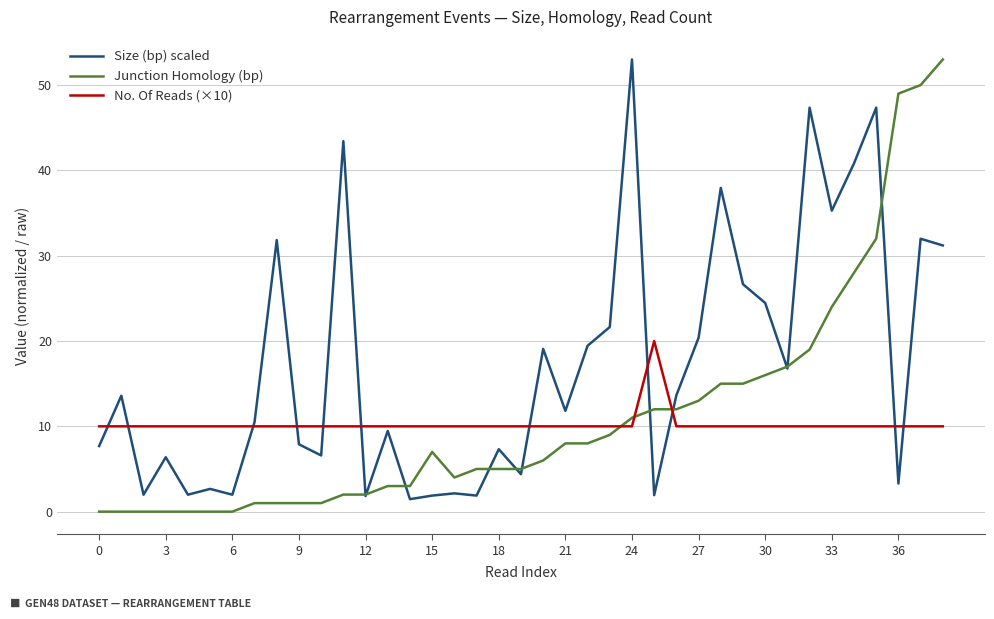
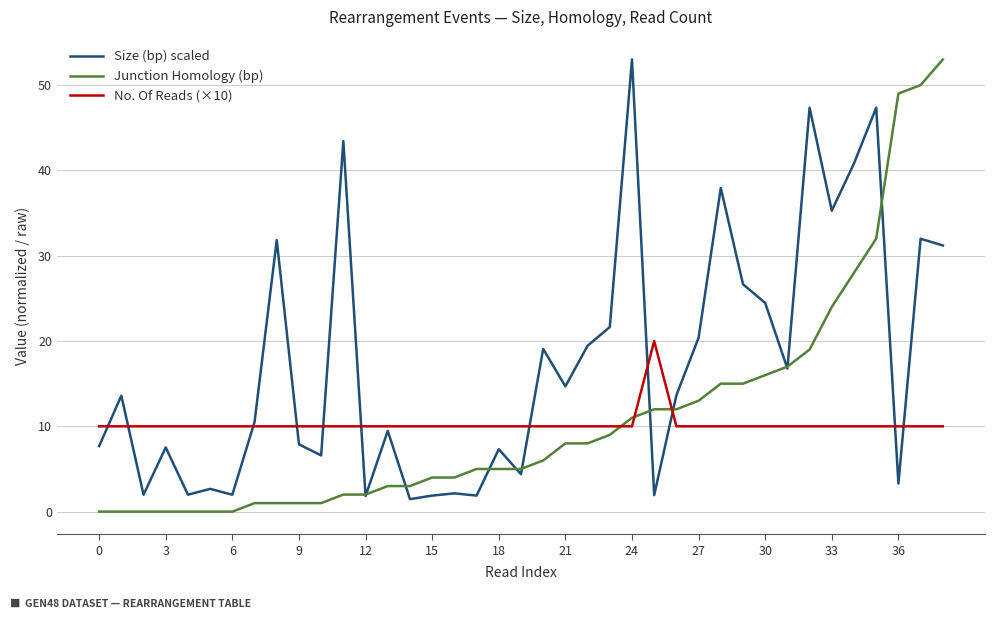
Size (bp) scaled, 3: 6 -> 8
Junction Homology (bp), 15: 7 -> 4
Size (bp) scaled, 21: 12 -> 15
